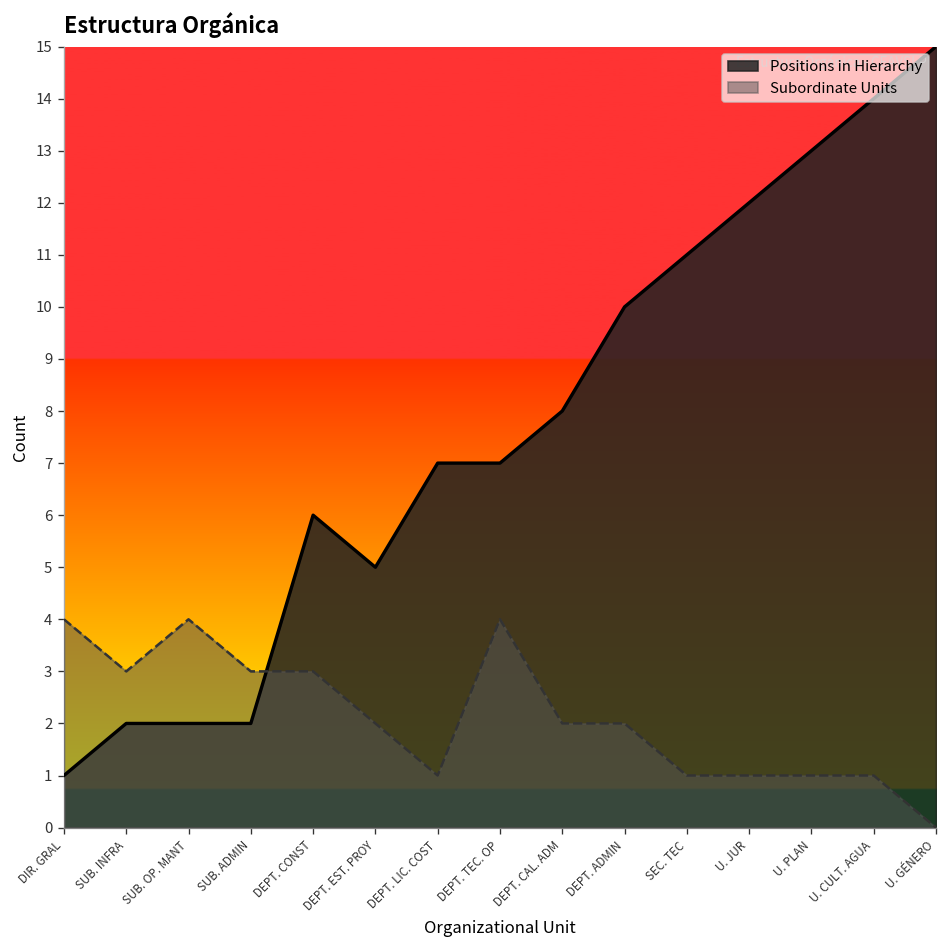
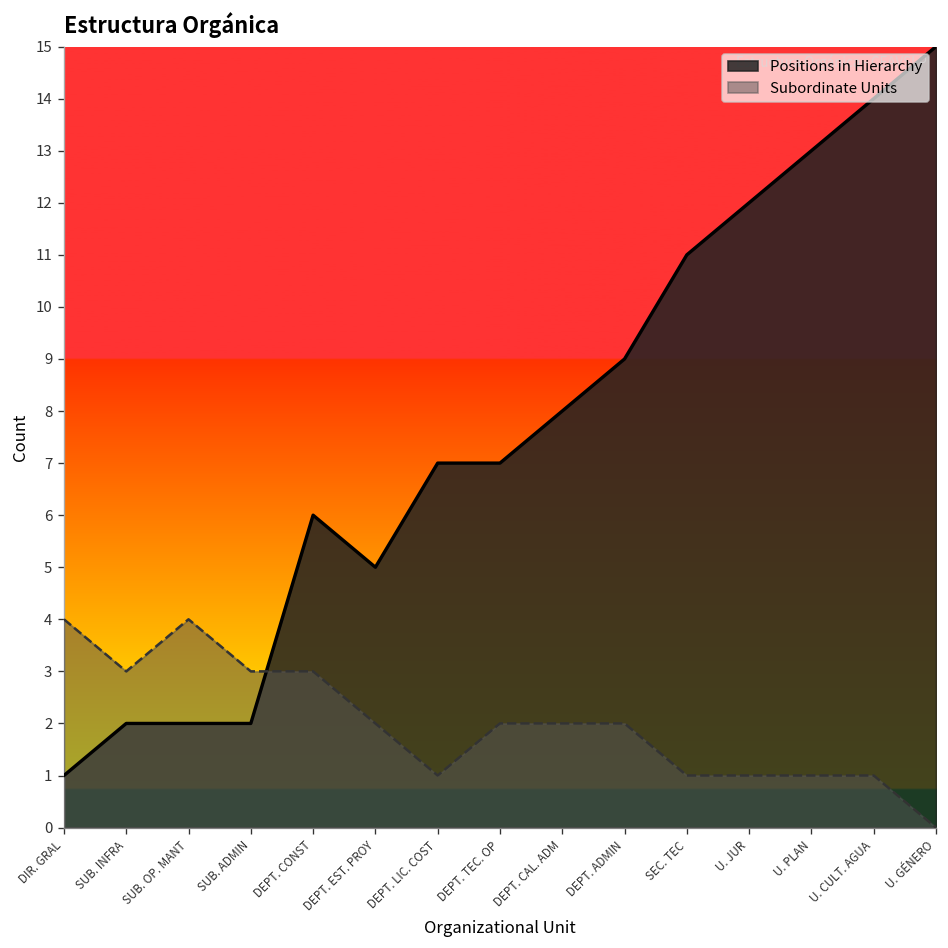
Subordinate Units, DEPT. TEC. OP: 4 -> 2
Positions in Hierarchy, DEPT. ADMIN: 10 -> 9
